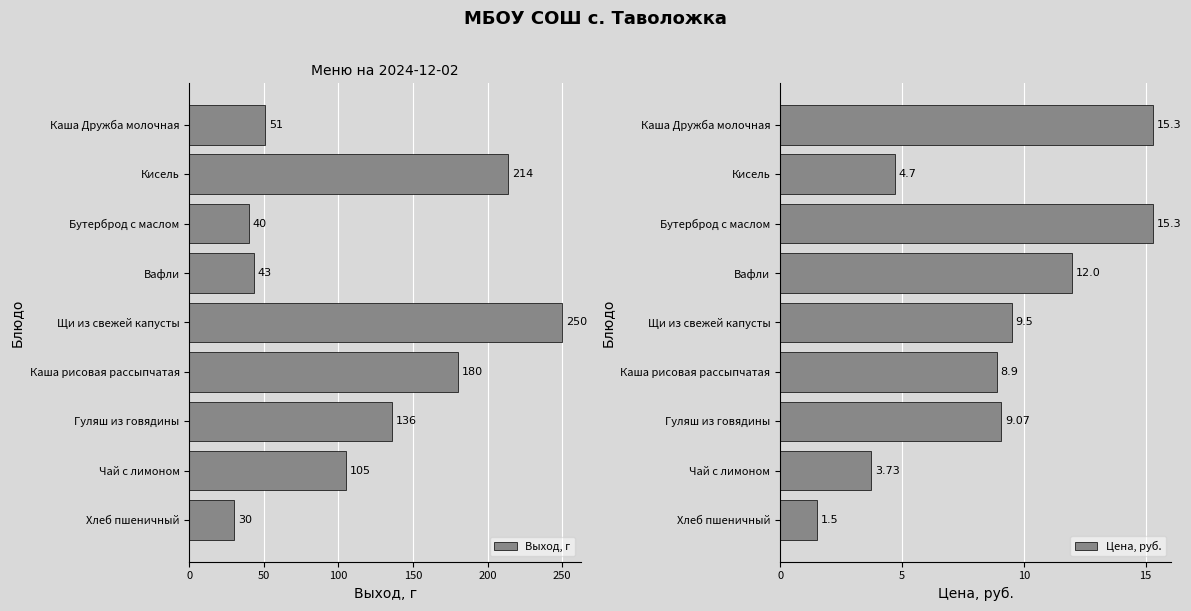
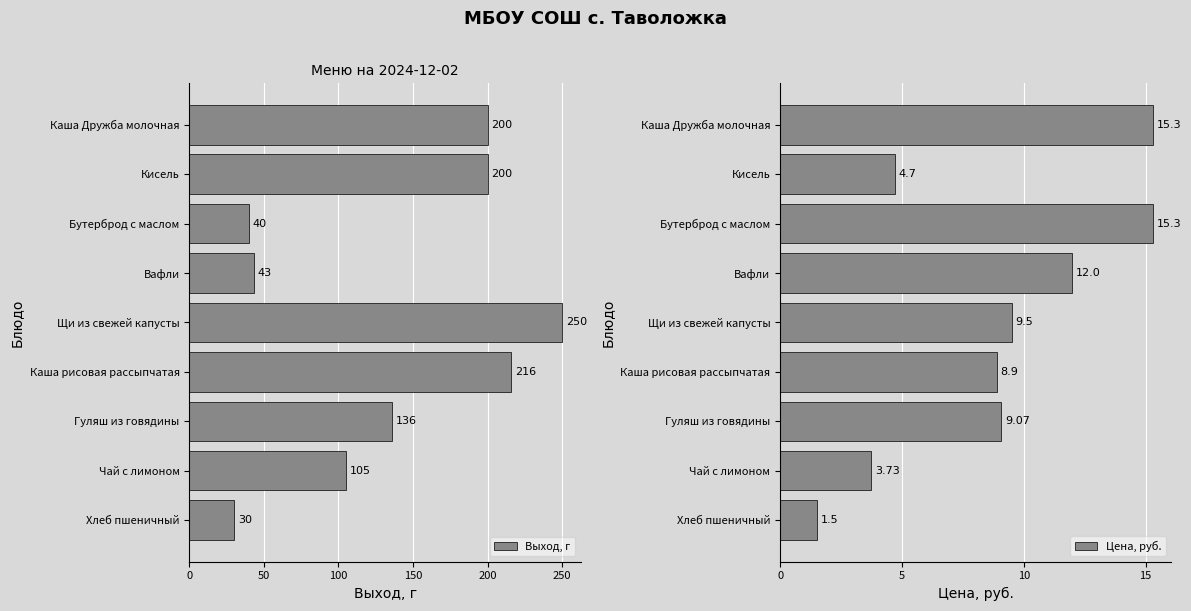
Меню на 2024-12-02, Каша Дружба молочная: 51 -> 200
Меню на 2024-12-02, Кисель: 214 -> 200
Меню на 2024-12-02, Каша рисовая рассыпчатая: 180 -> 216
